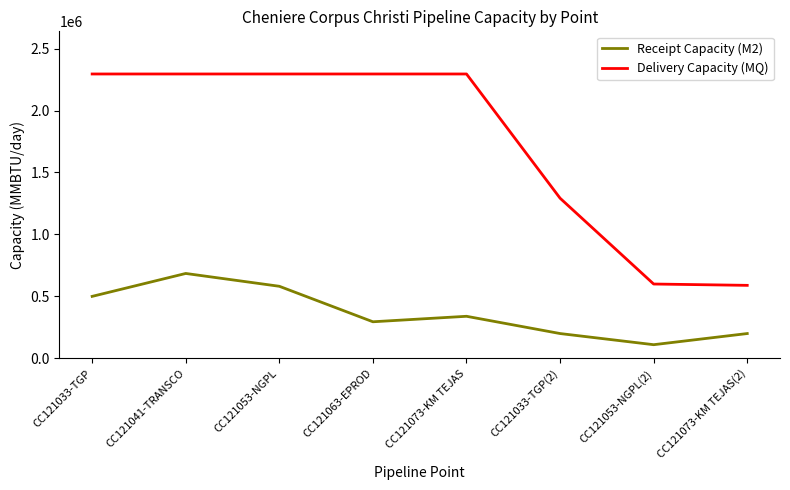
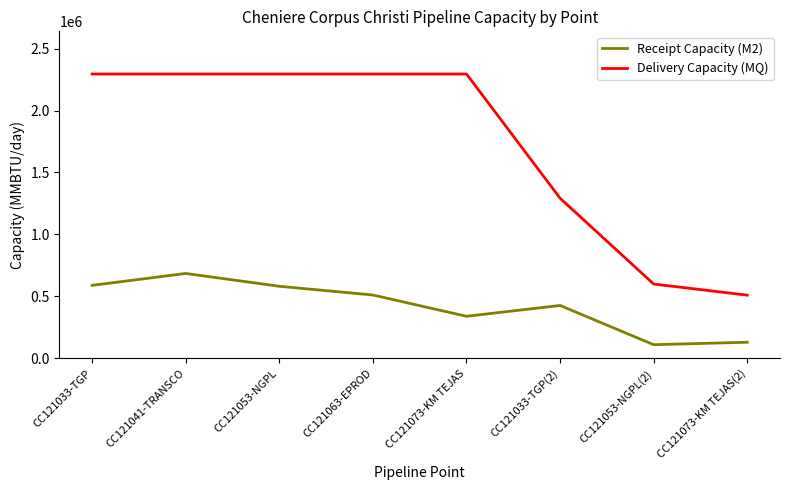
Receipt Capacity (M2), CC121033-TGP: 500000 -> 590000
Receipt Capacity (M2), CC121063-EPROD: 300000 -> 510000
Receipt Capacity (M2), CC121033-TGP(2): 200000 -> 430000
Receipt Capacity (M2), CC121073-KM TEJAS(2): 200000 -> 130000
Delivery Capacity (MQ), CC121073-KM TEJAS(2): 590000 -> 510000
